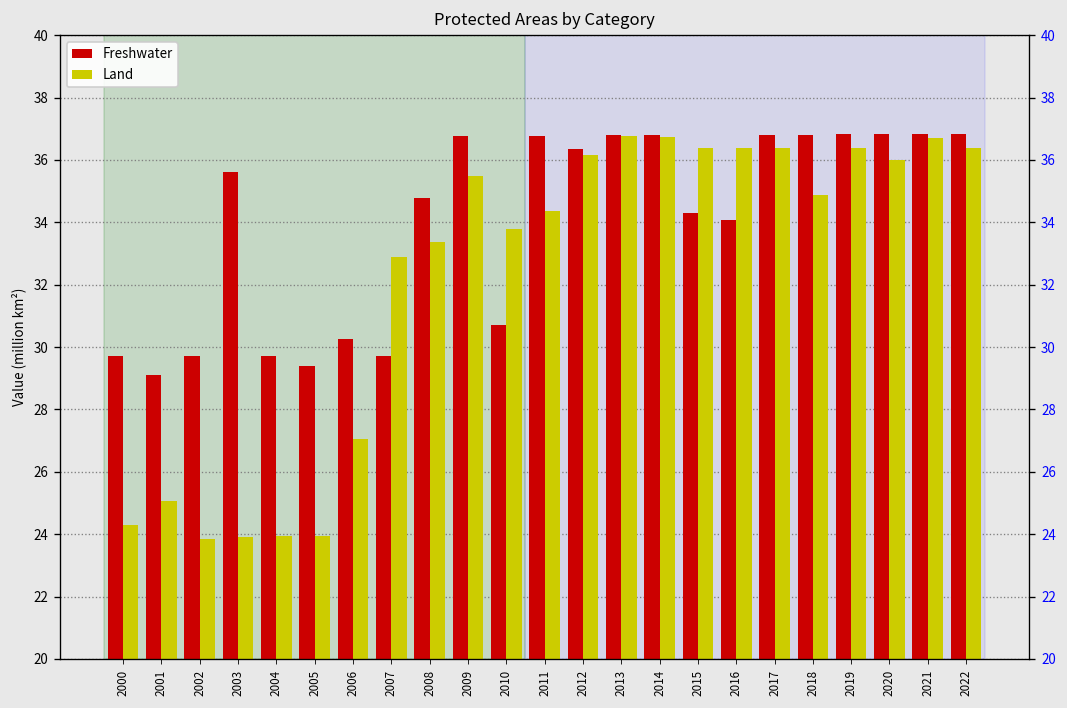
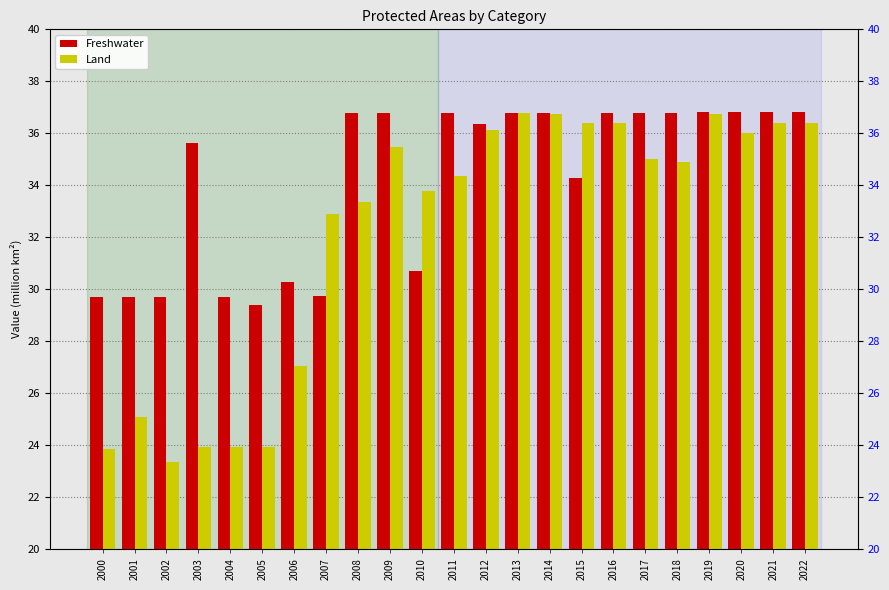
Land, 2000: 24.3 -> 23.9
Freshwater, 2001: 29.1 -> 29.7
Land, 2002: 23.9 -> 23.4
Freshwater, 2008: 34.8 -> 36.8
Freshwater, 2016: 34.1 -> 36.8
Land, 2017: 36.4 -> 35.0
Land, 2019: 36.4 -> 36.7
Land, 2021: 36.7 -> 36.4
